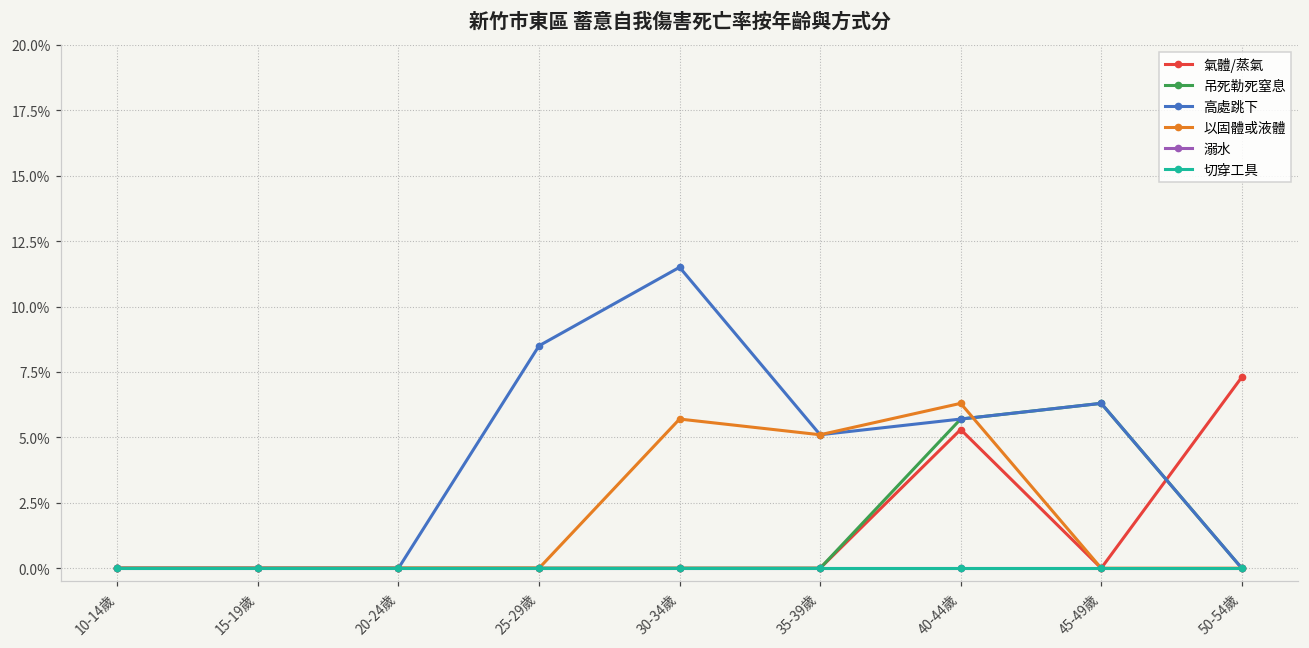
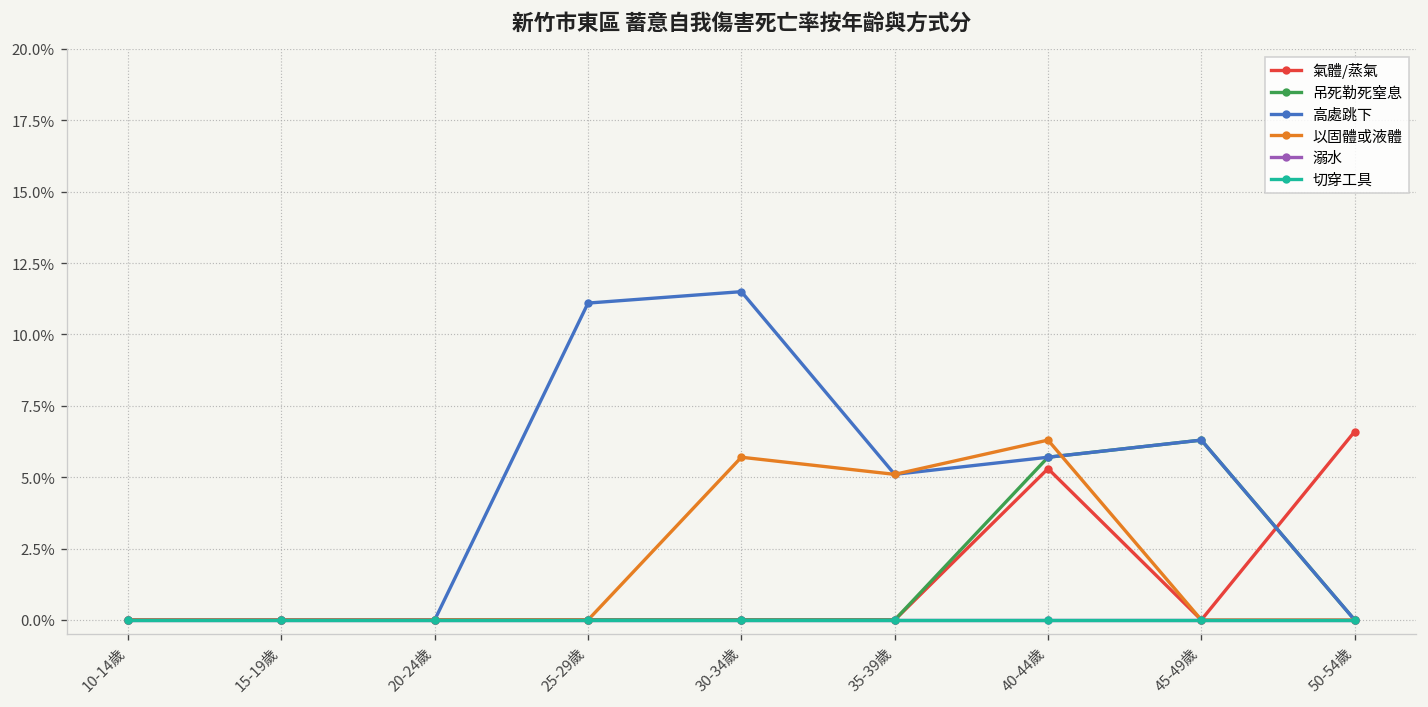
高處跳下, 25-29歲: 8.5% -> 11.1%
氣體/蒸氣, 50-54歲: 7.3% -> 6.6%
